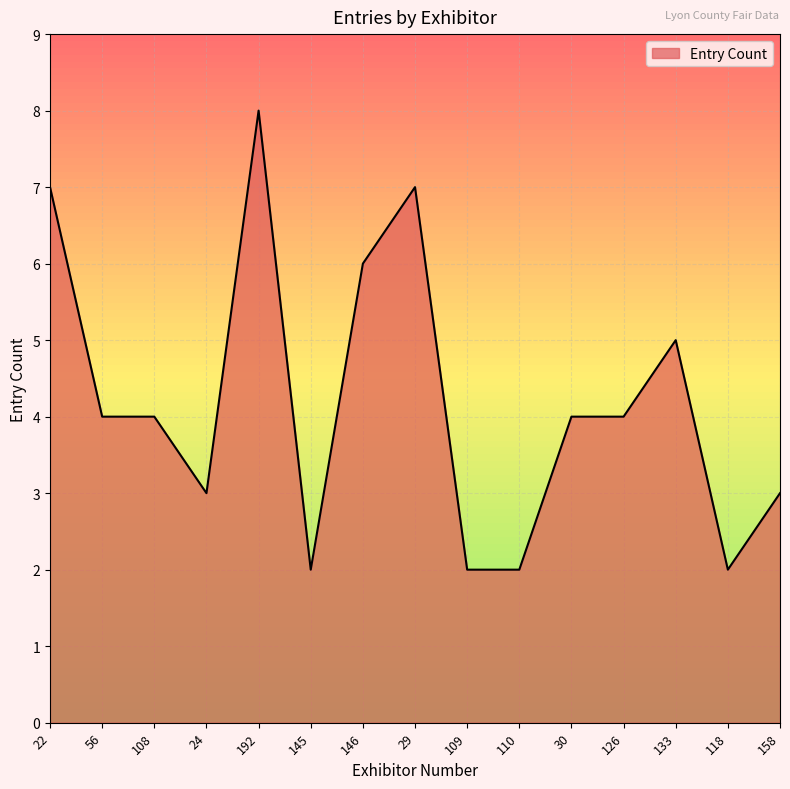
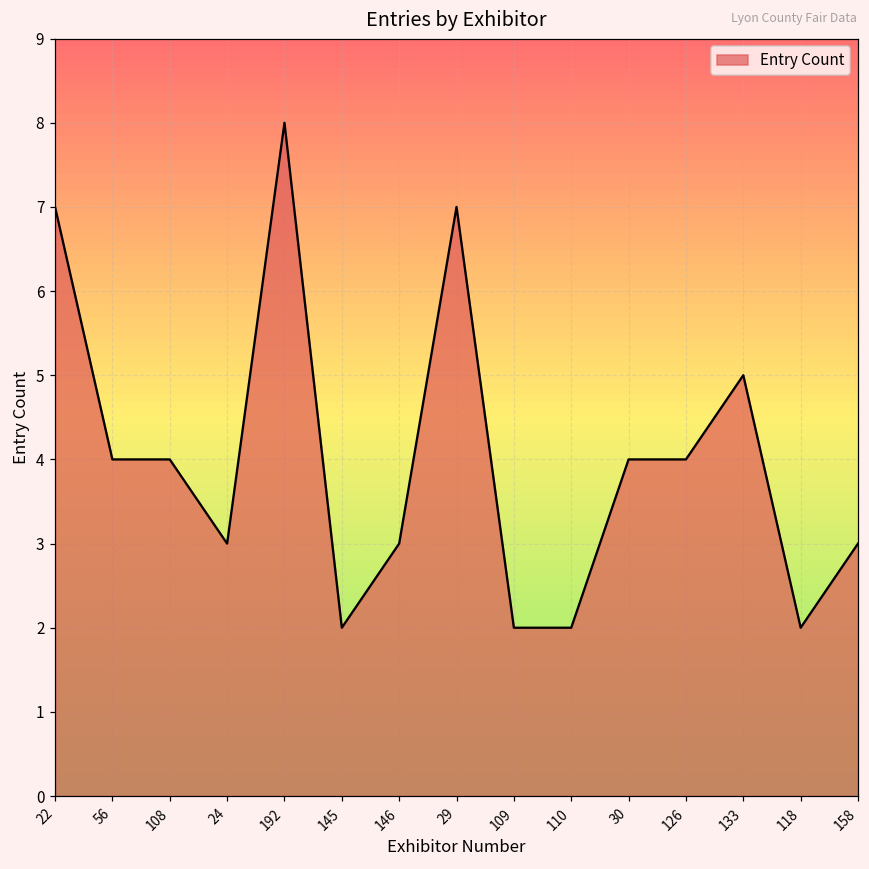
146: 6 -> 3
